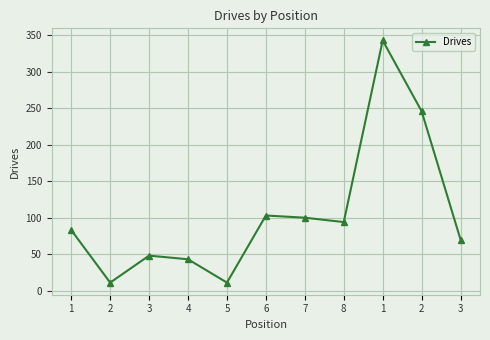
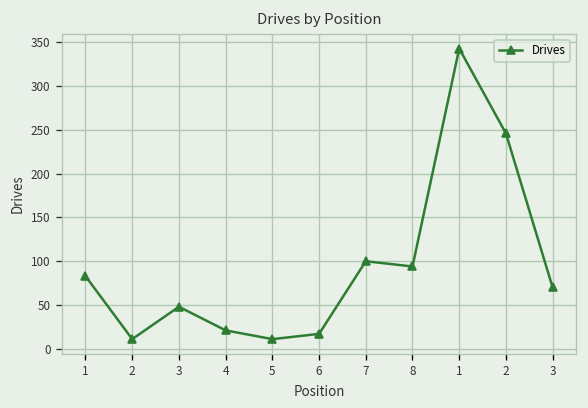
4: 40 -> 20
6: 100 -> 20
